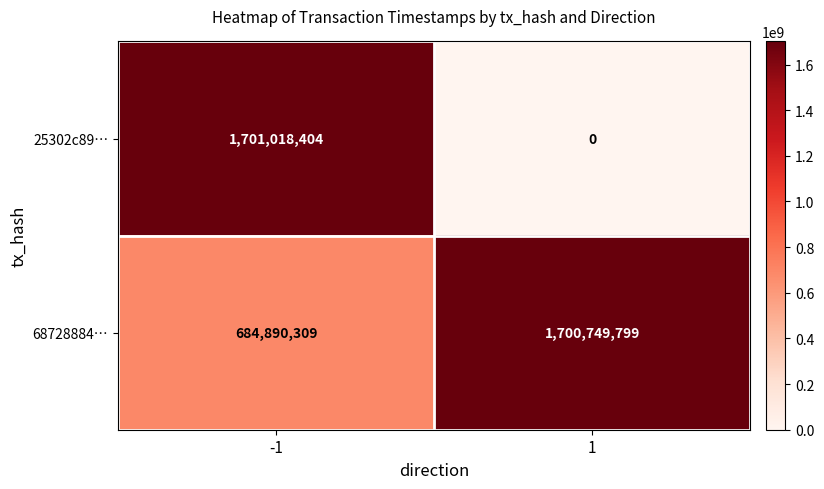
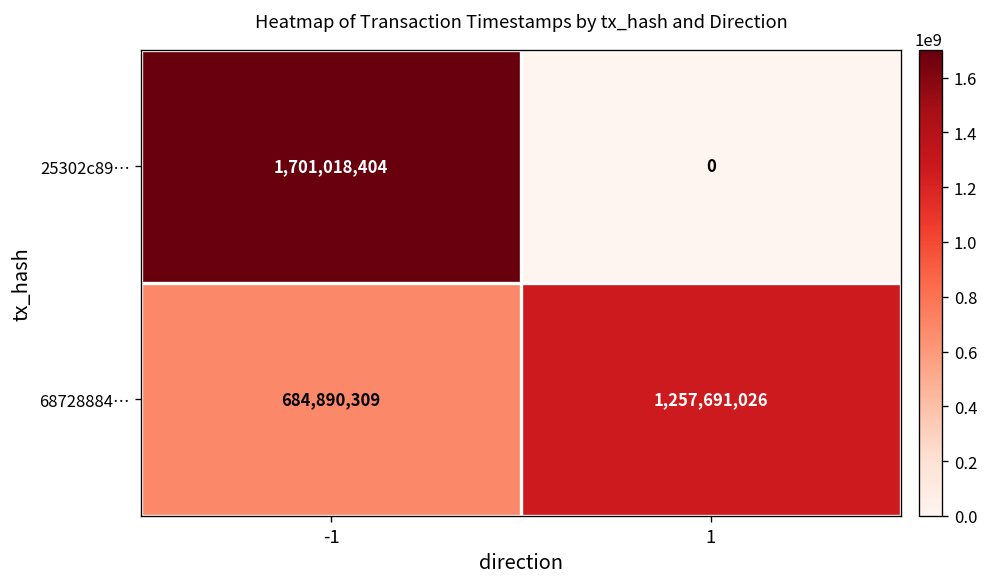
68728884…, 1: 1,700,749,799 -> 1,257,691,026
